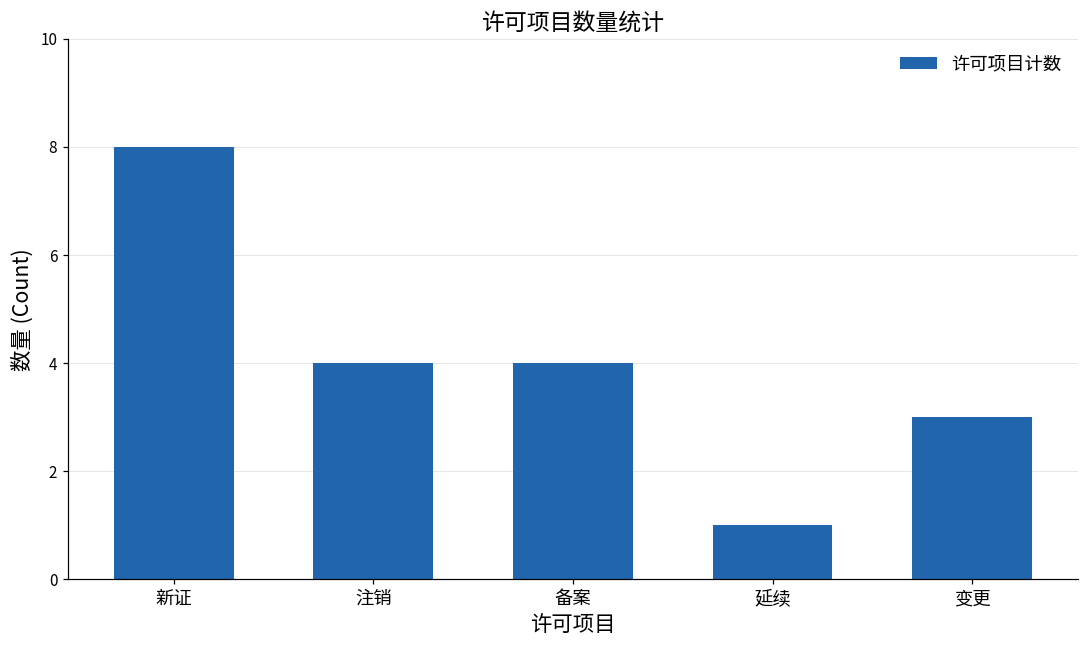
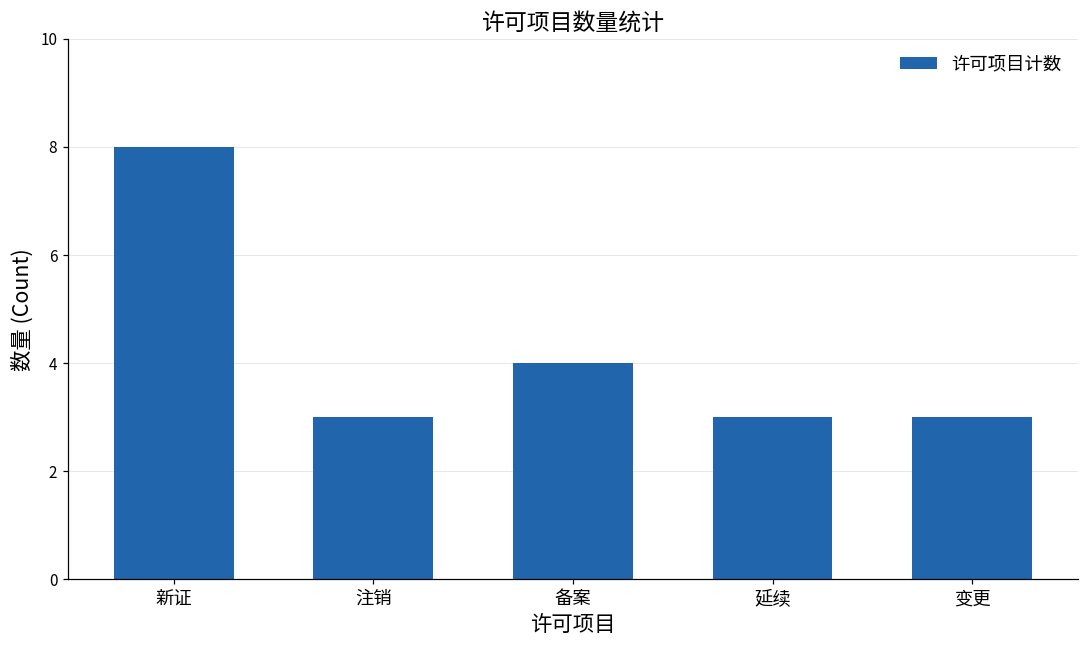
注销: 4 -> 3
延续: 1 -> 3
